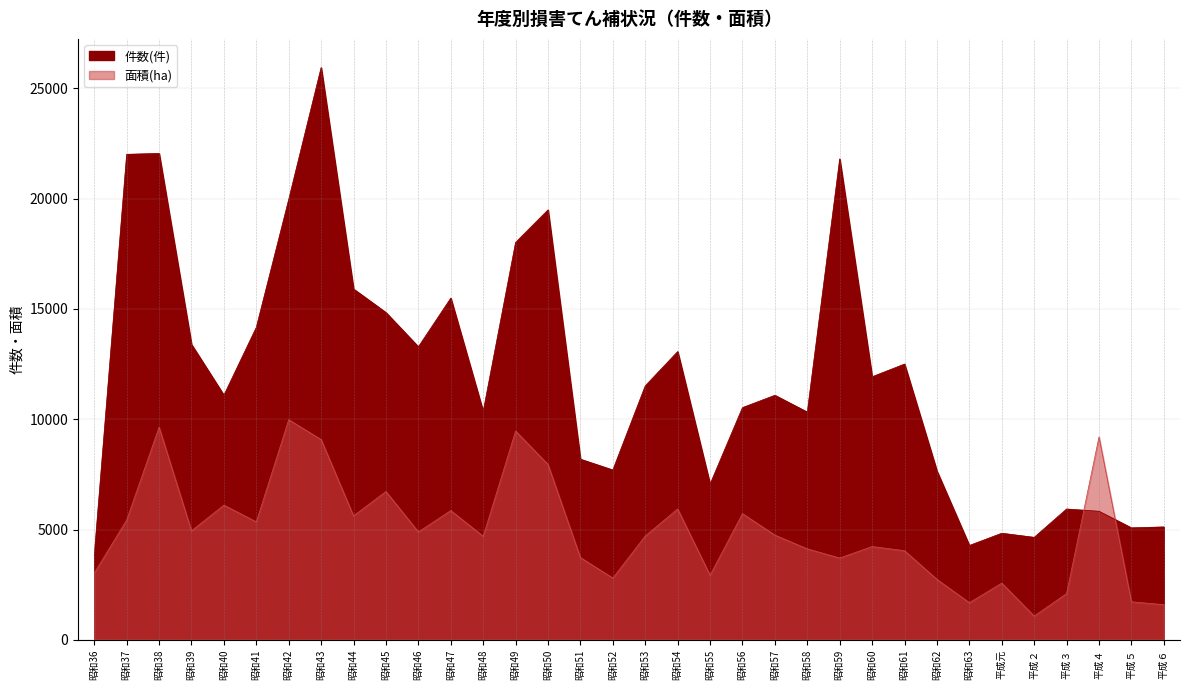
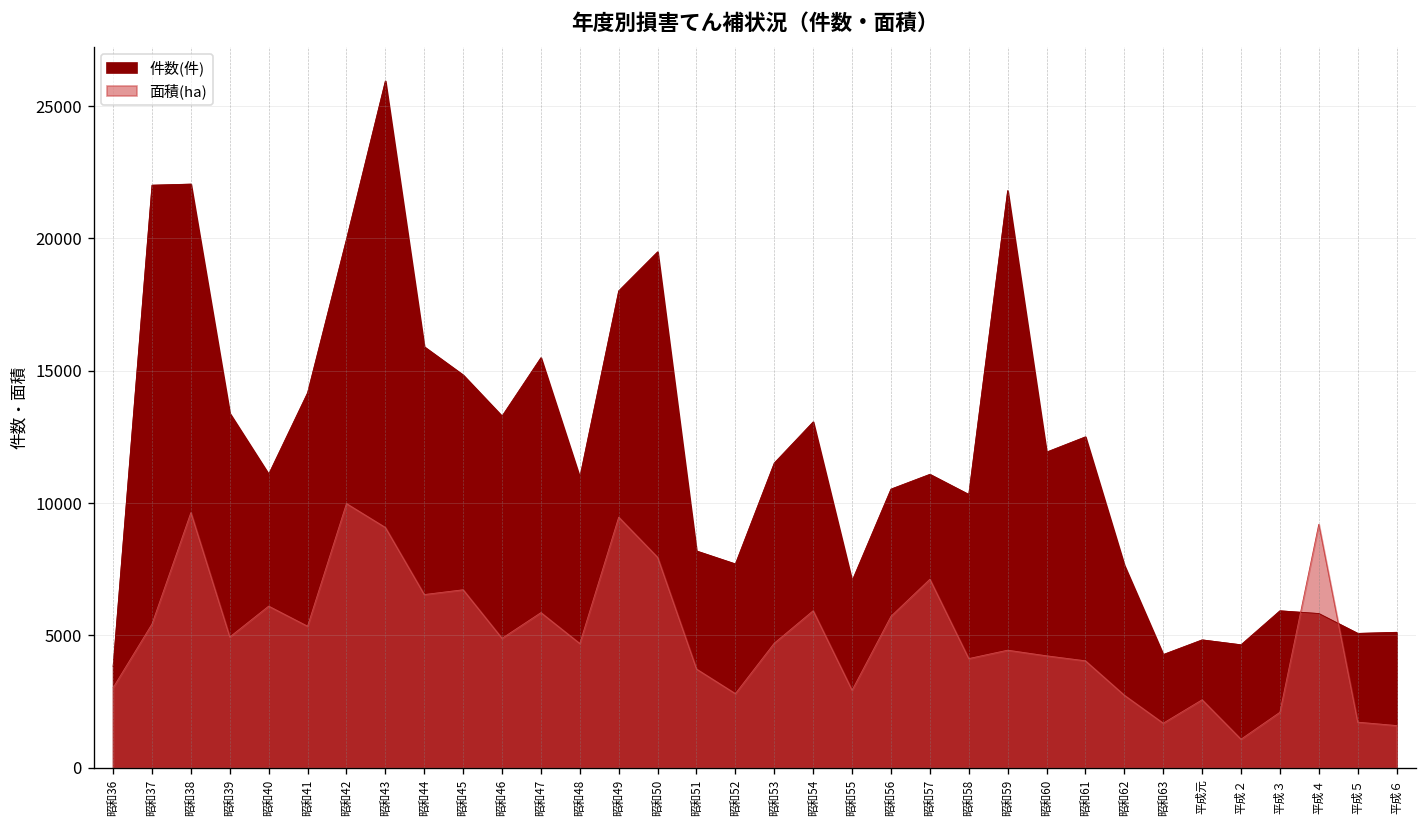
面積(ha), 昭和44: 5600 -> 6500
件数(件), 昭和48: 10400 -> 11000
面積(ha), 昭和57: 4700 -> 7100
面積(ha), 昭和59: 3700 -> 4400
